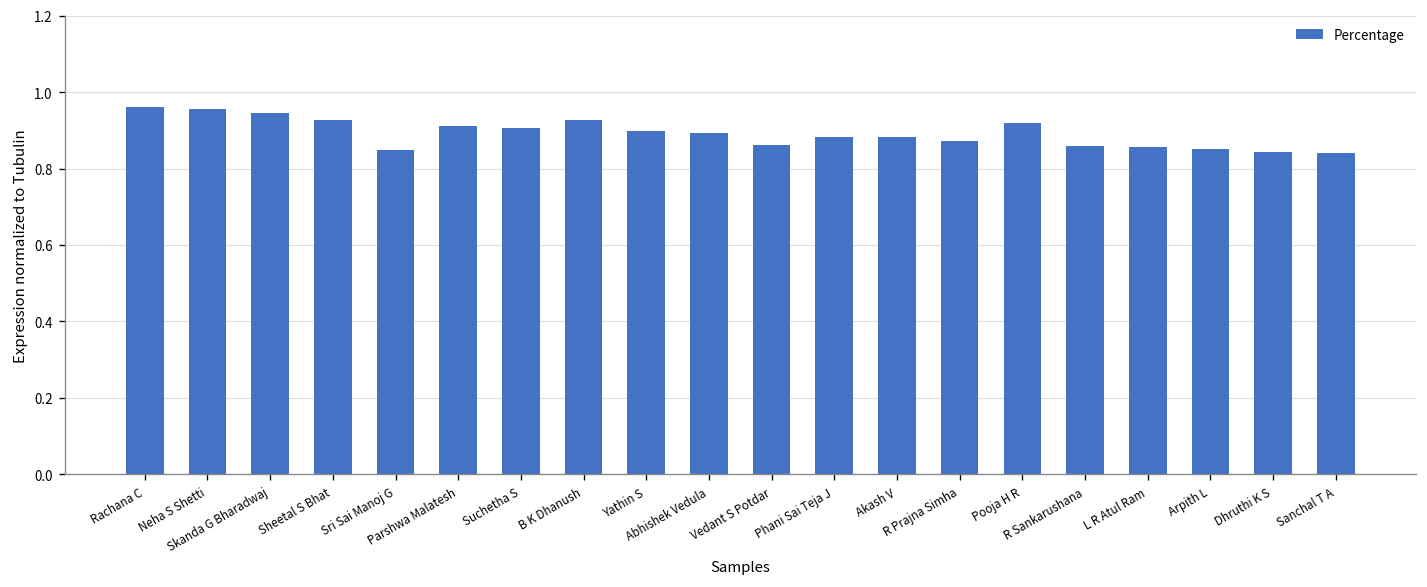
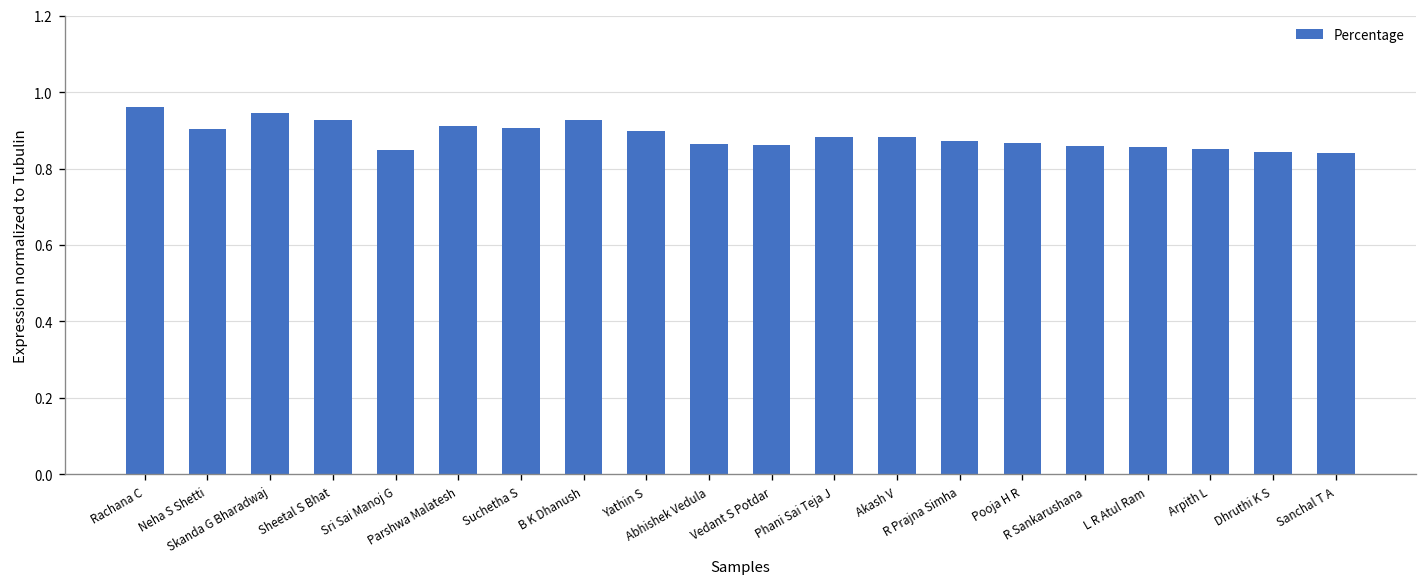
Neha S Shetti: 0.96 -> 0.90
Abhishek Vedula: 0.89 -> 0.87
Pooja H R: 0.92 -> 0.87
